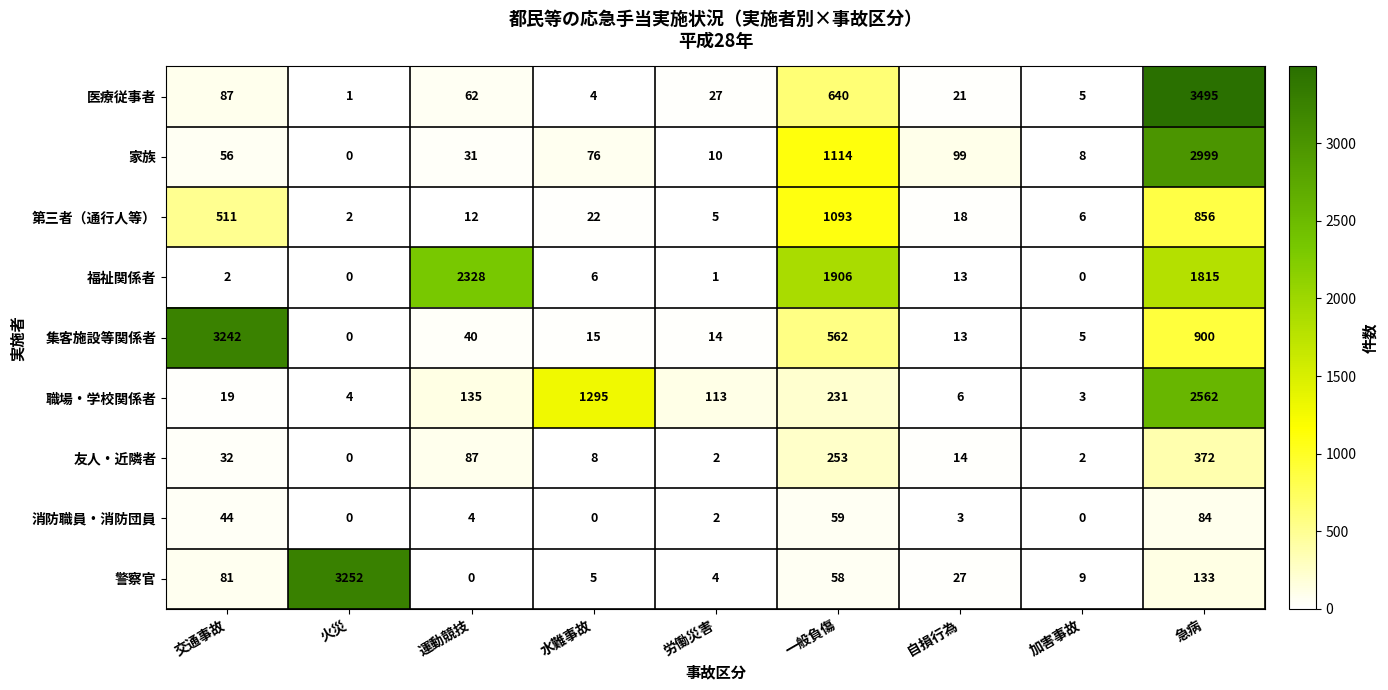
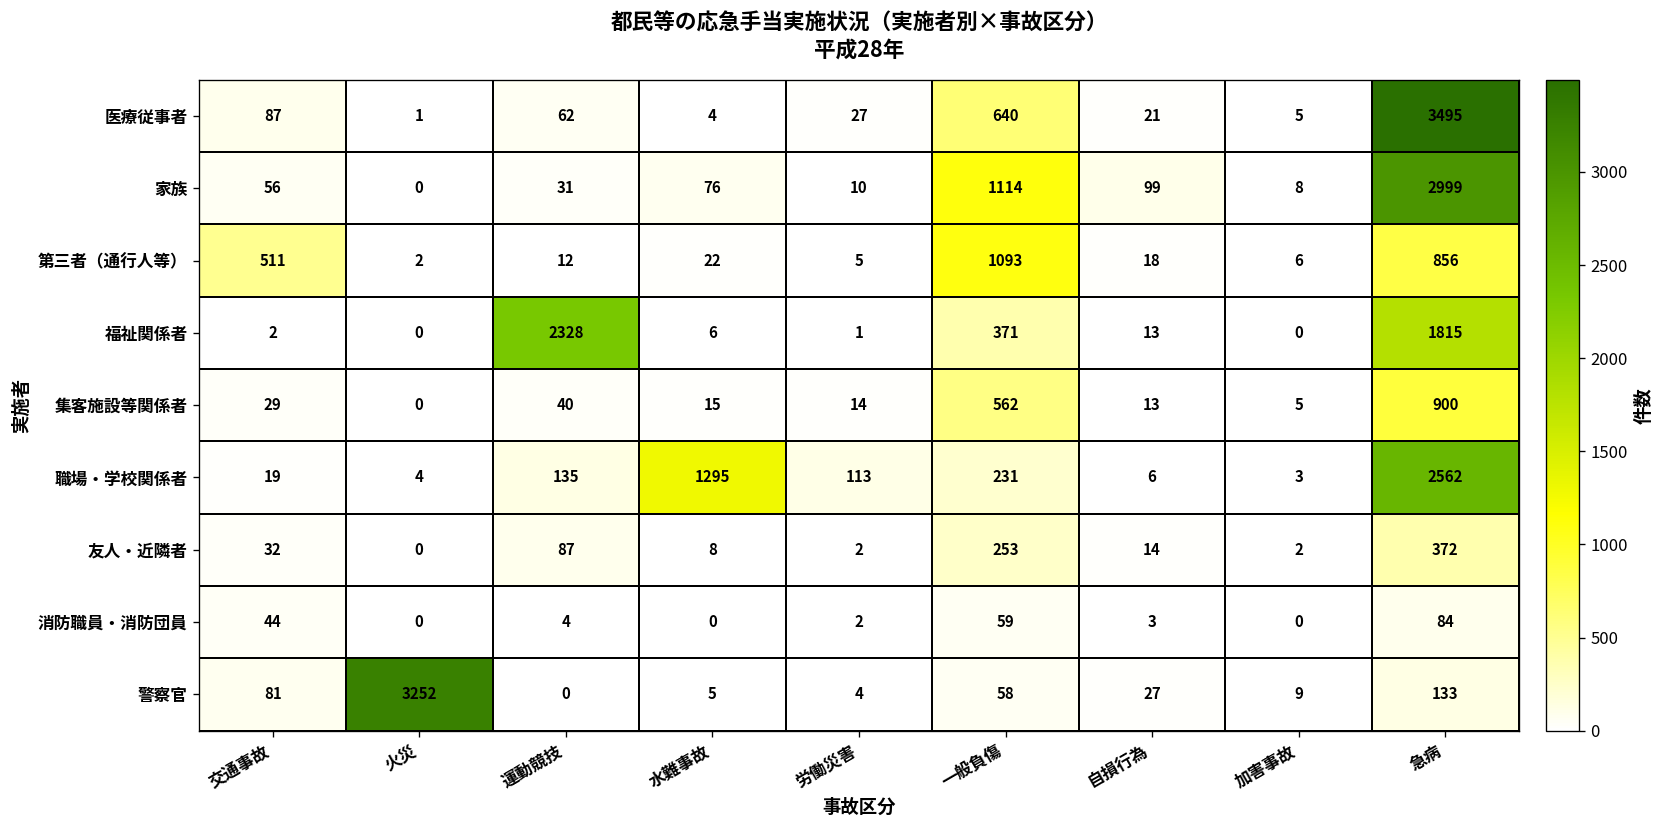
福祉関係者, 一般負傷: 1906 -> 371
集客施設等関係者, 交通事故: 3242 -> 29
